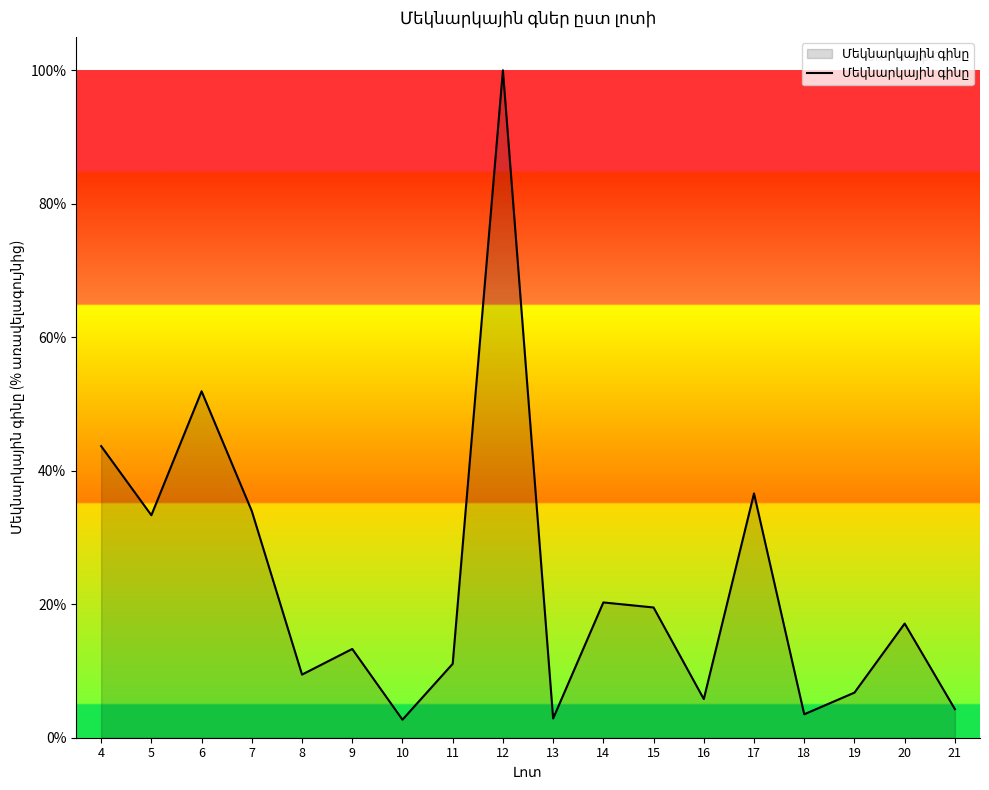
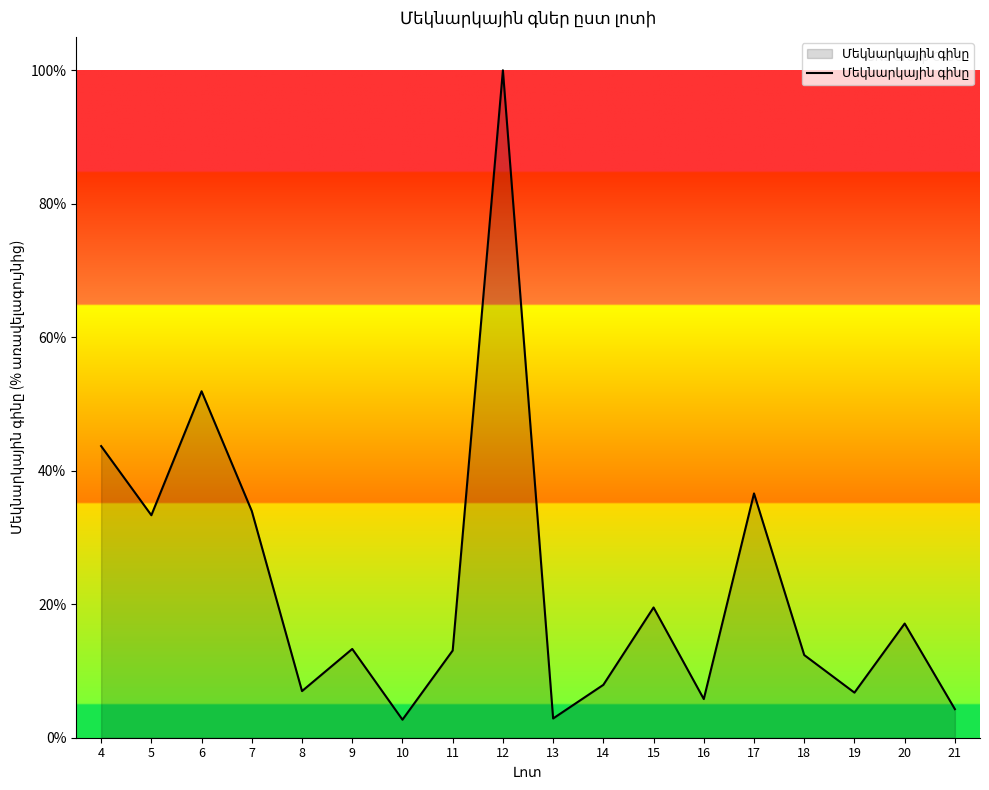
8: 9% -> 7%
11: 11% -> 13%
14: 20% -> 8%
18: 4% -> 12%
